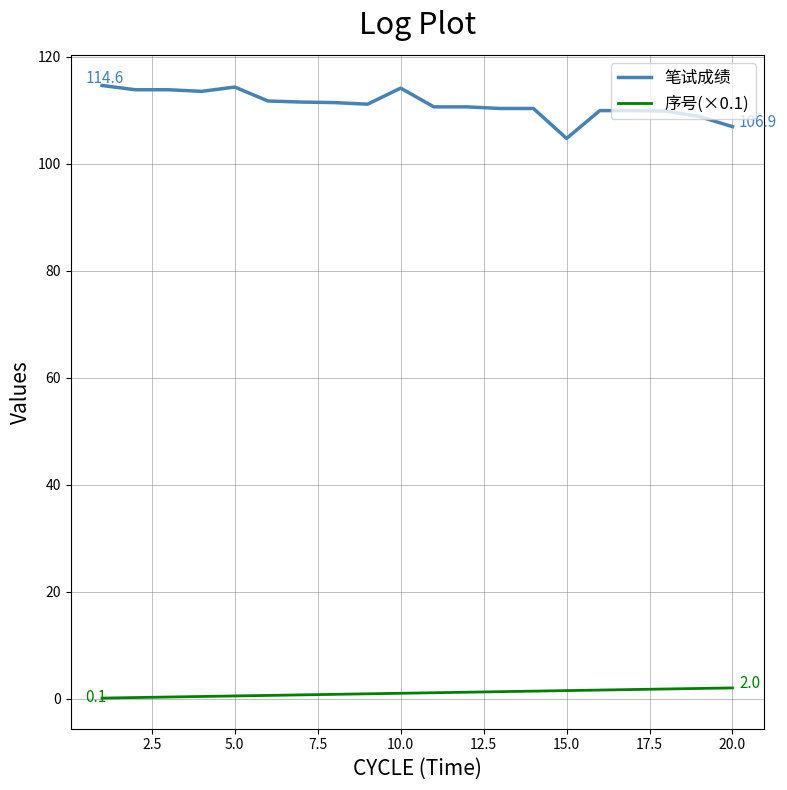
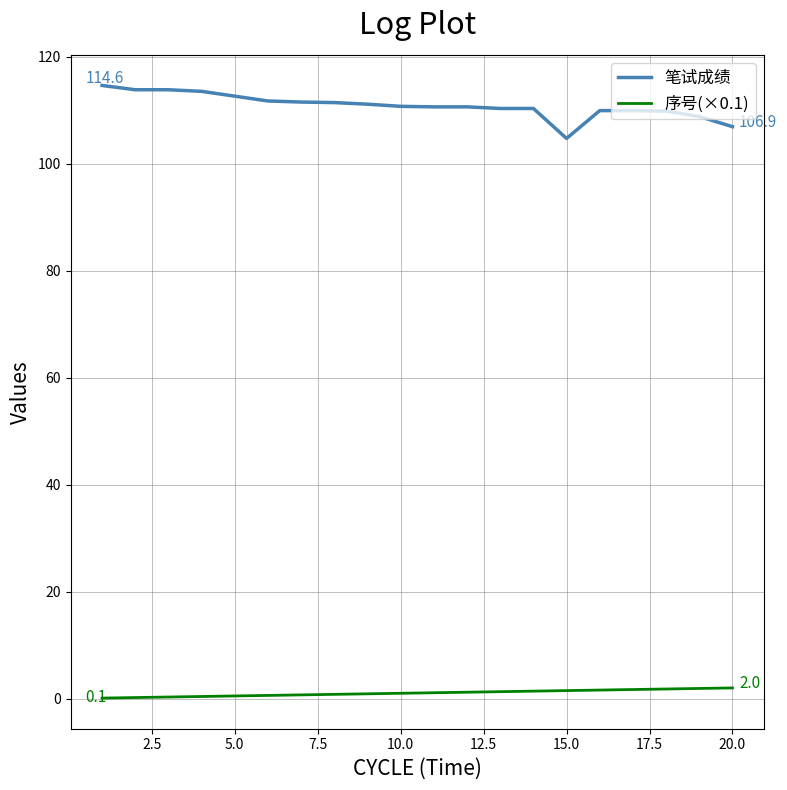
笔试成绩, 5.0: 114 -> 113
笔试成绩, 10.0: 114 -> 111
